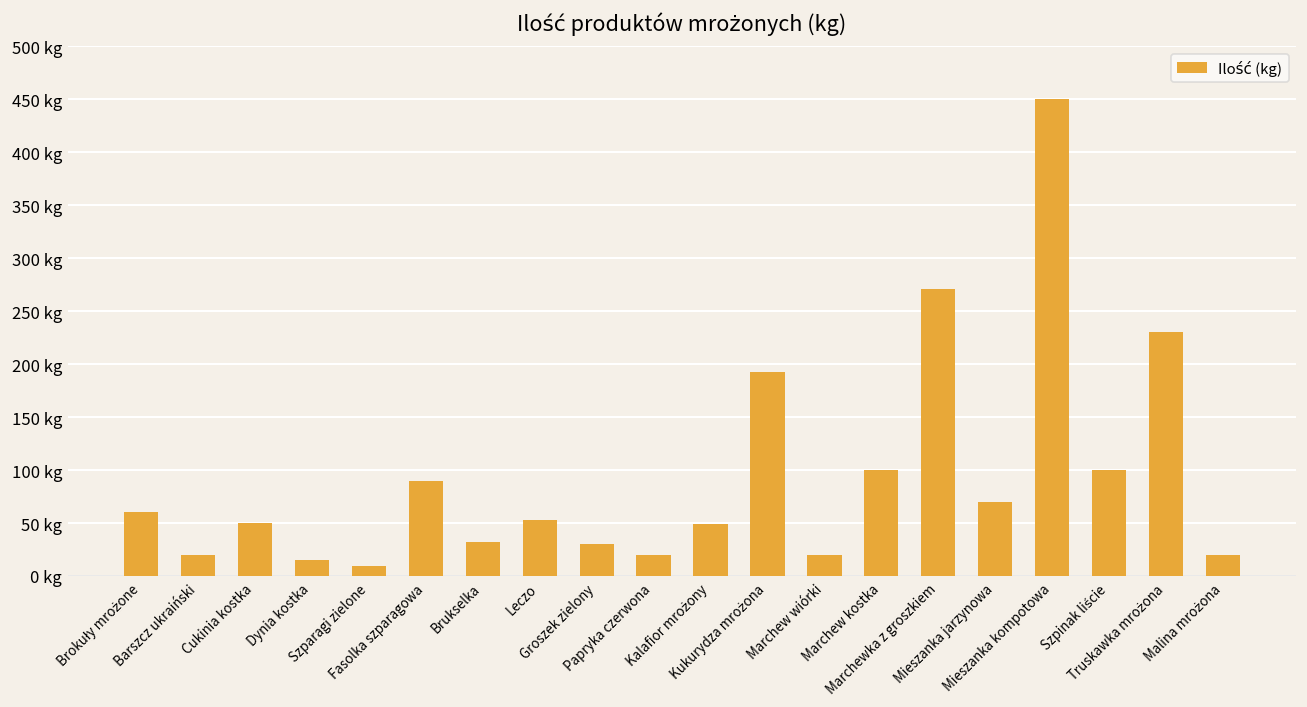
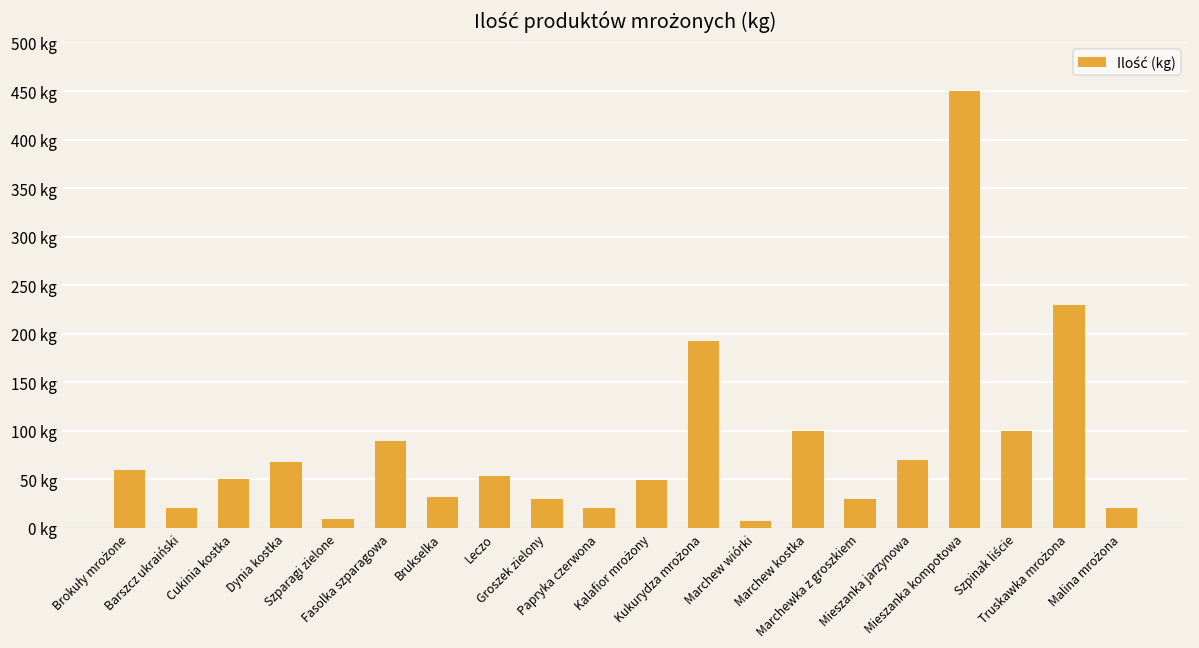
Dynia kostka: 20 kg -> 70 kg
Marchew wiórki: 20 kg -> 10 kg
Marchewka z groszkiem: 270 kg -> 30 kg
